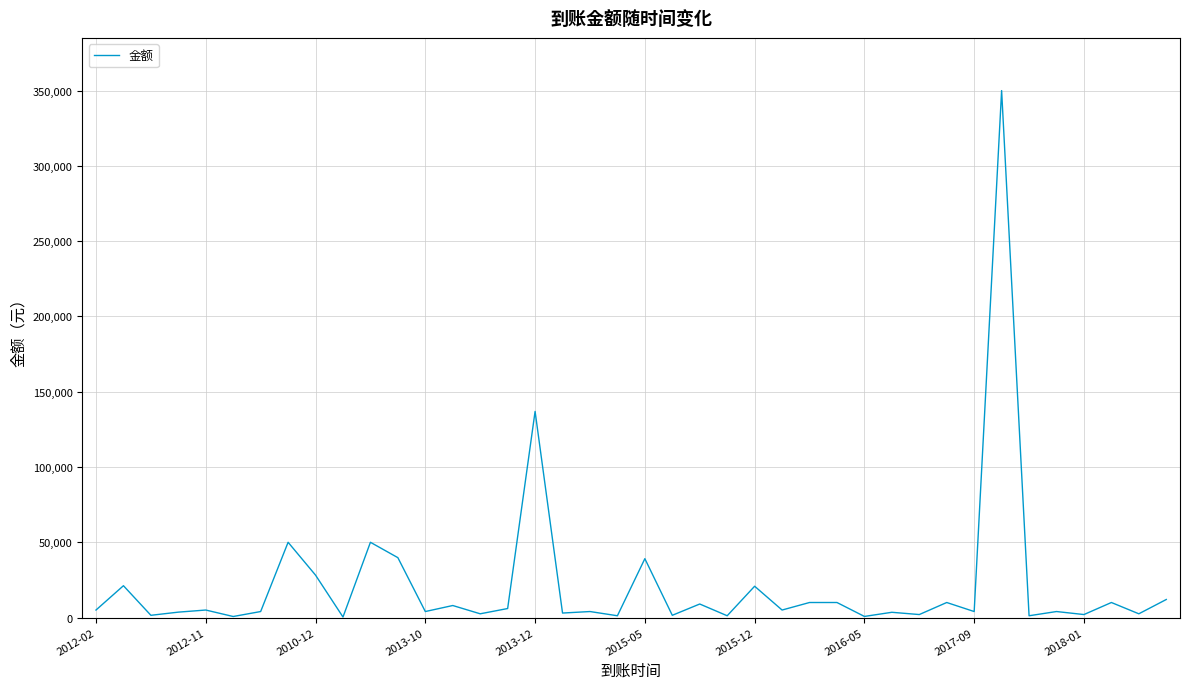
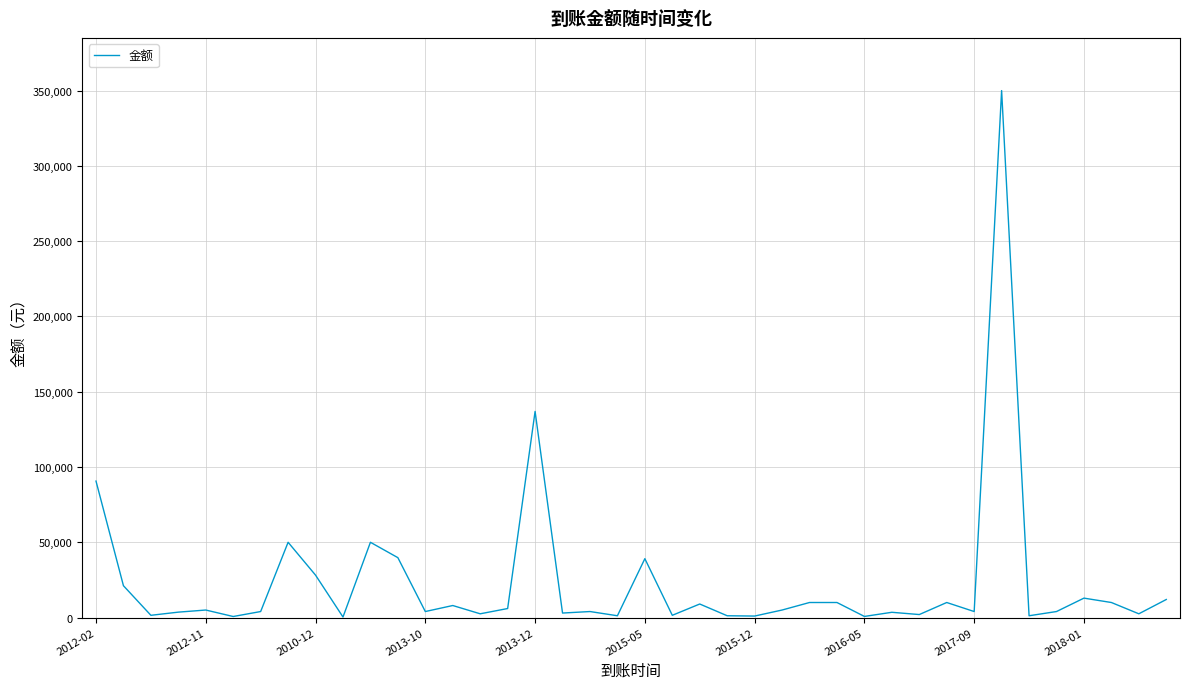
2012-02: 5,000 -> 91,000
2015-12: 21,000 -> 1,000
2018-01: 2,000 -> 13,000
